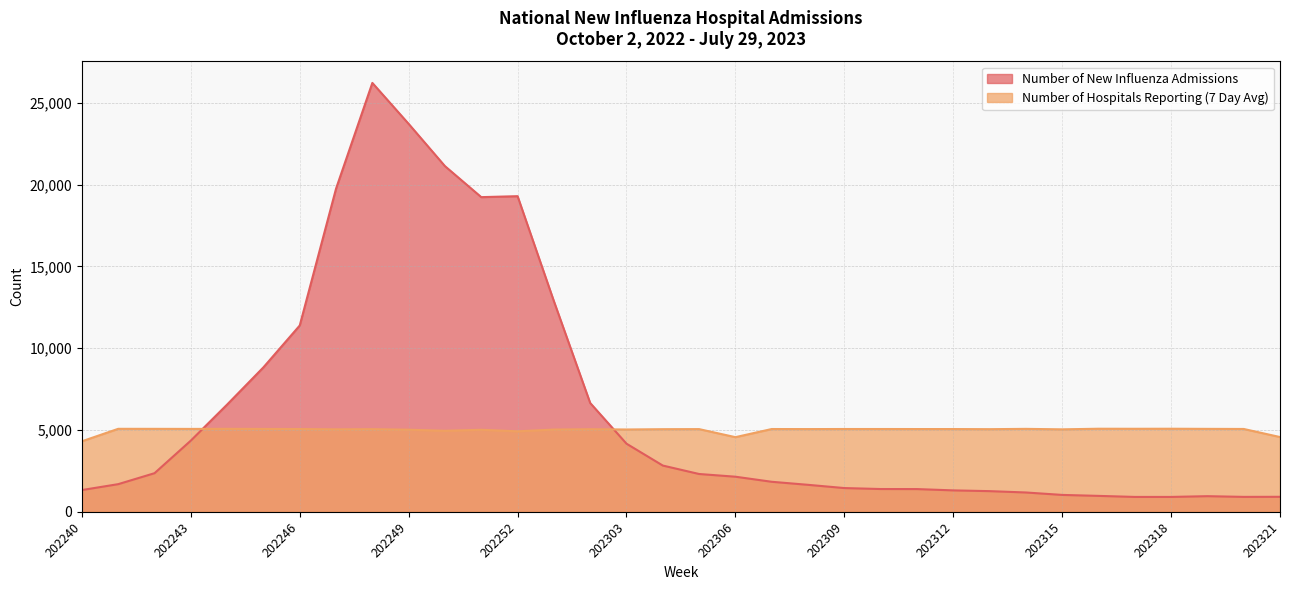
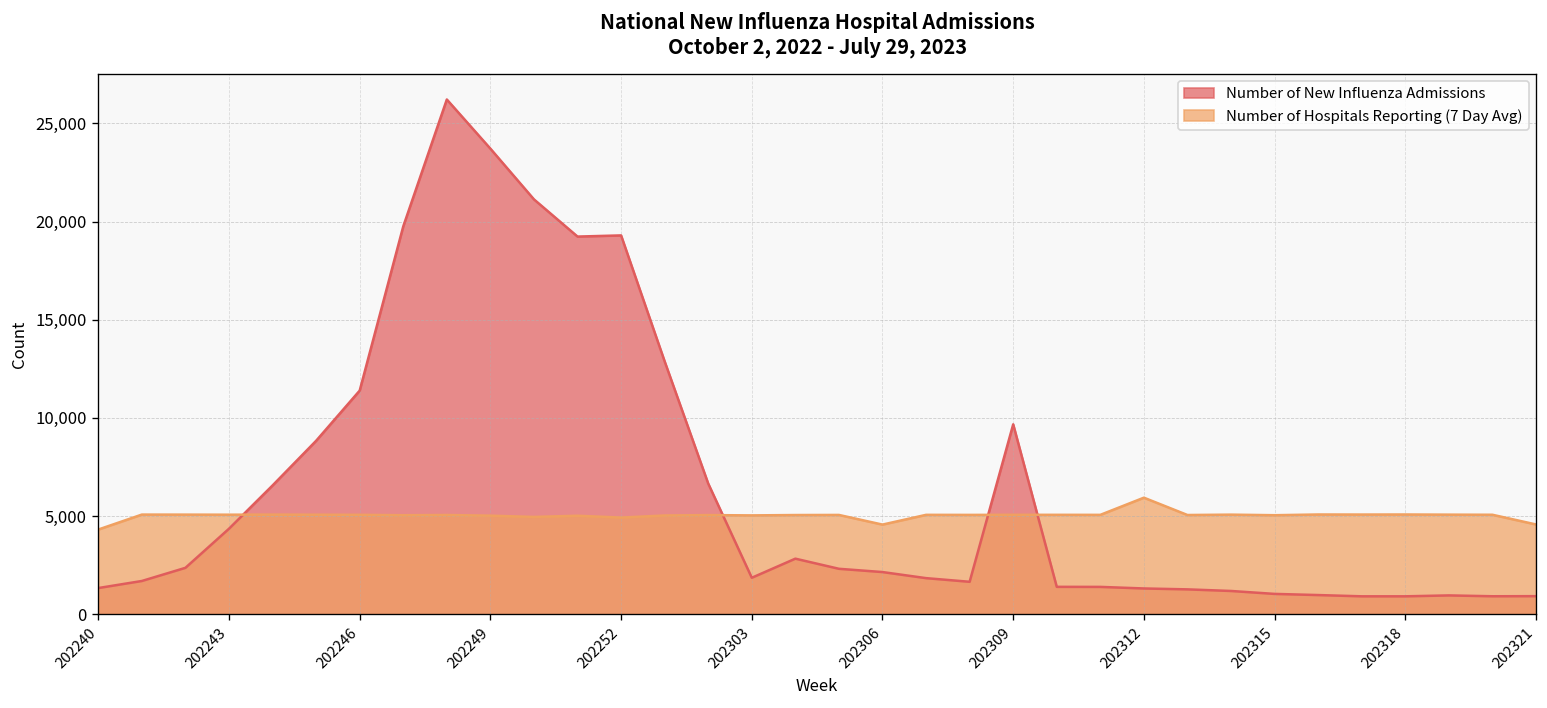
Number of New Influenza Admissions, 202303: 4,200 -> 1,900
Number of New Influenza Admissions, 202309: 1,500 -> 9,700
Number of Hospitals Reporting (7 Day Avg), 202312: 5,100 -> 5,900
